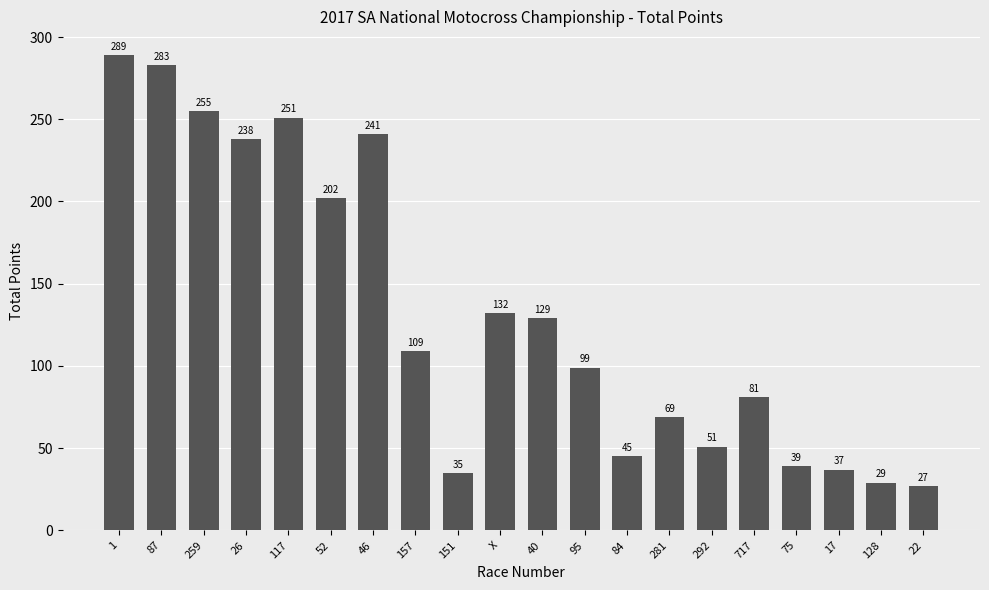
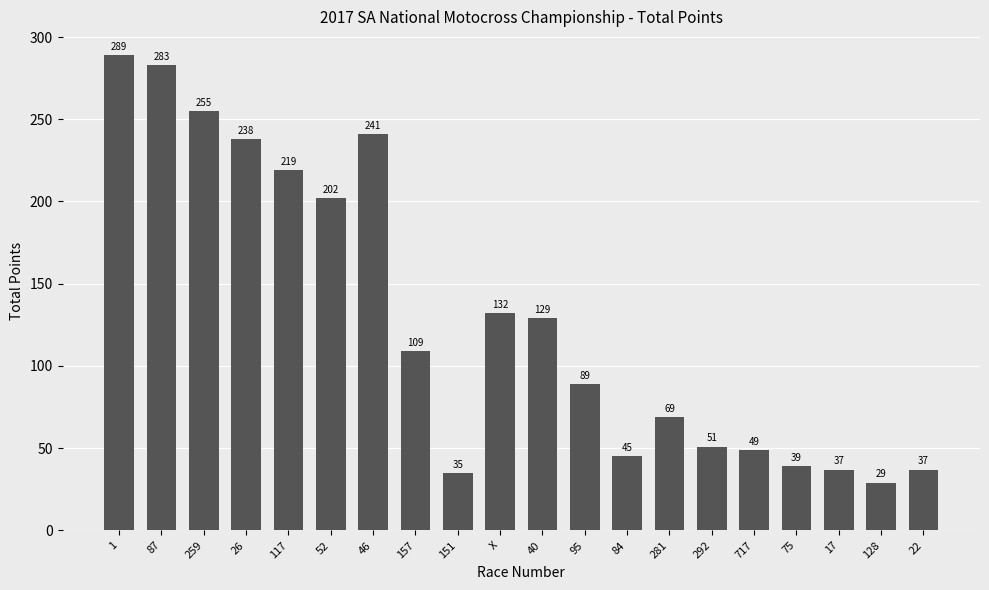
117: 251 -> 219
95: 99 -> 89
717: 81 -> 49
22: 27 -> 37
